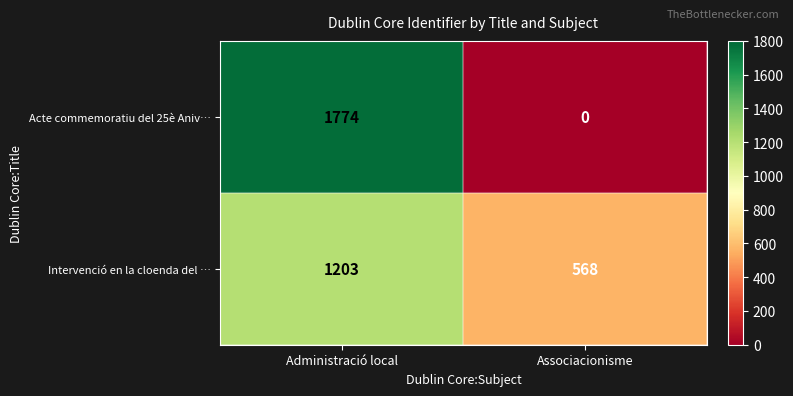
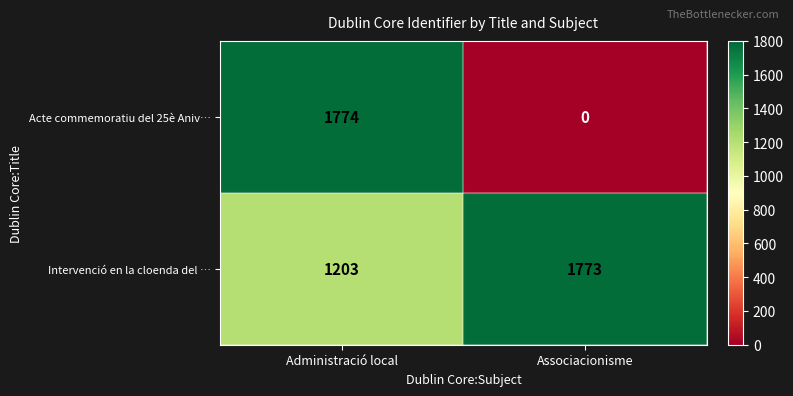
Intervenció en la cloenda del …, Associacionisme: 568 -> 1773
